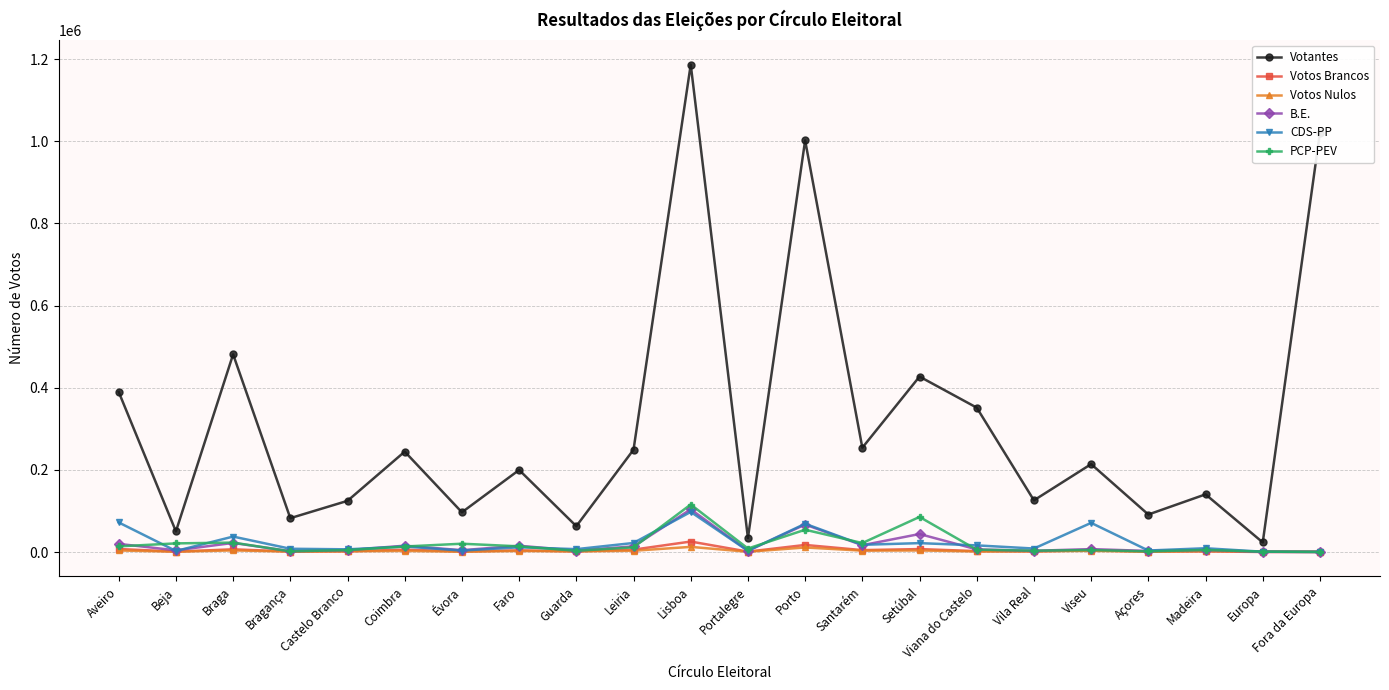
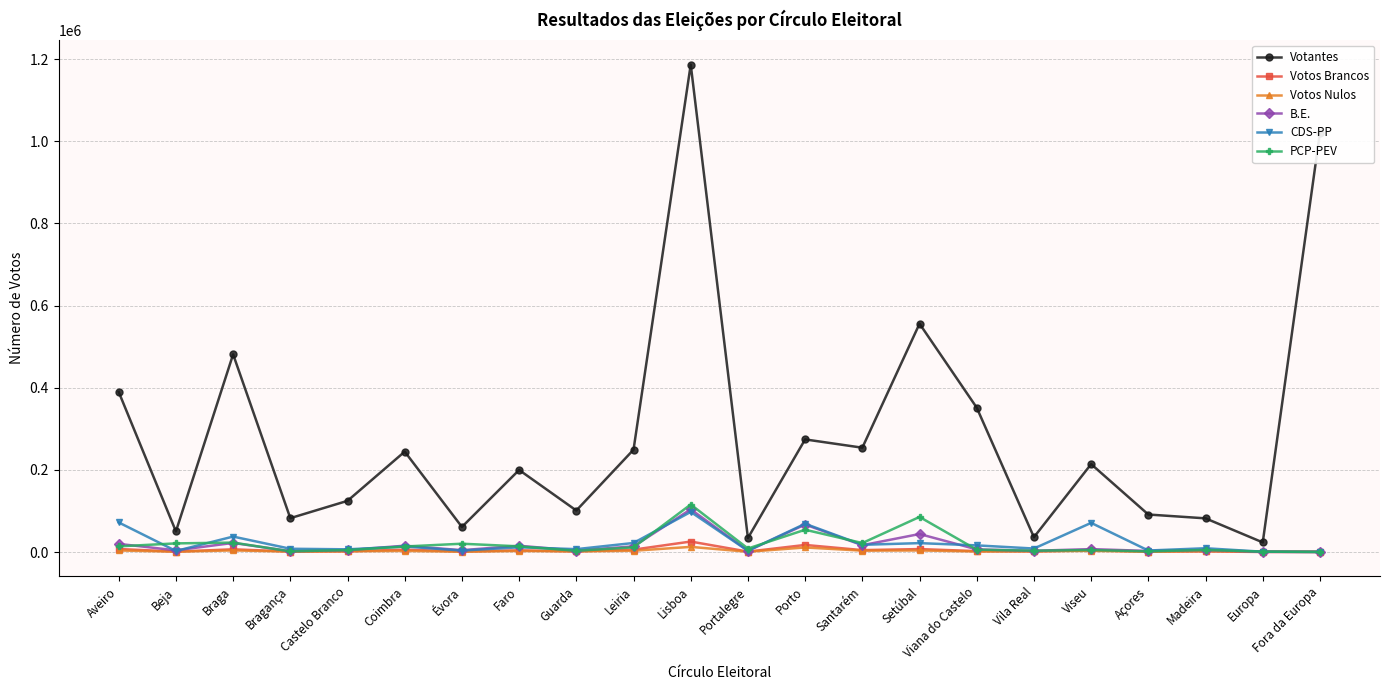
Votantes, Évora: 100000 -> 60000
Votantes, Guarda: 60000 -> 100000
Votantes, Porto: 1000000 -> 270000
Votantes, Setúbal: 430000 -> 560000
Votantes, Vila Real: 130000 -> 40000
Votantes, Madeira: 140000 -> 80000
